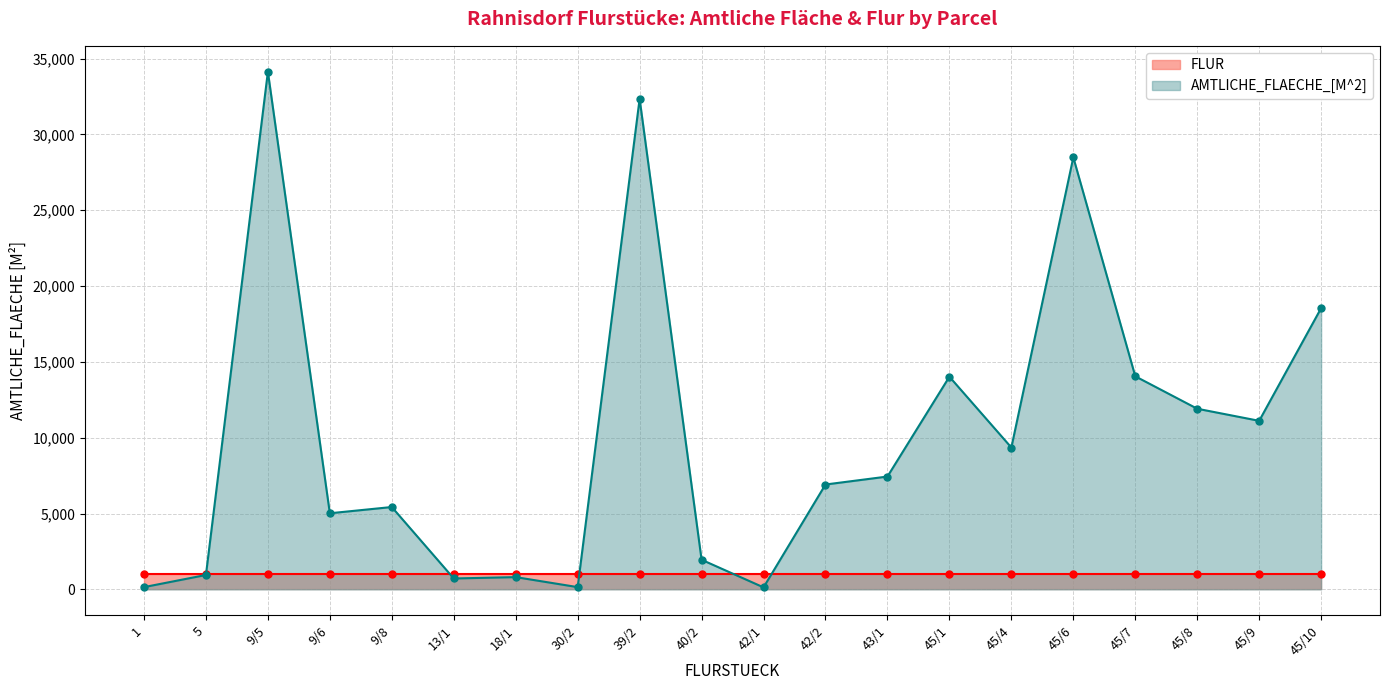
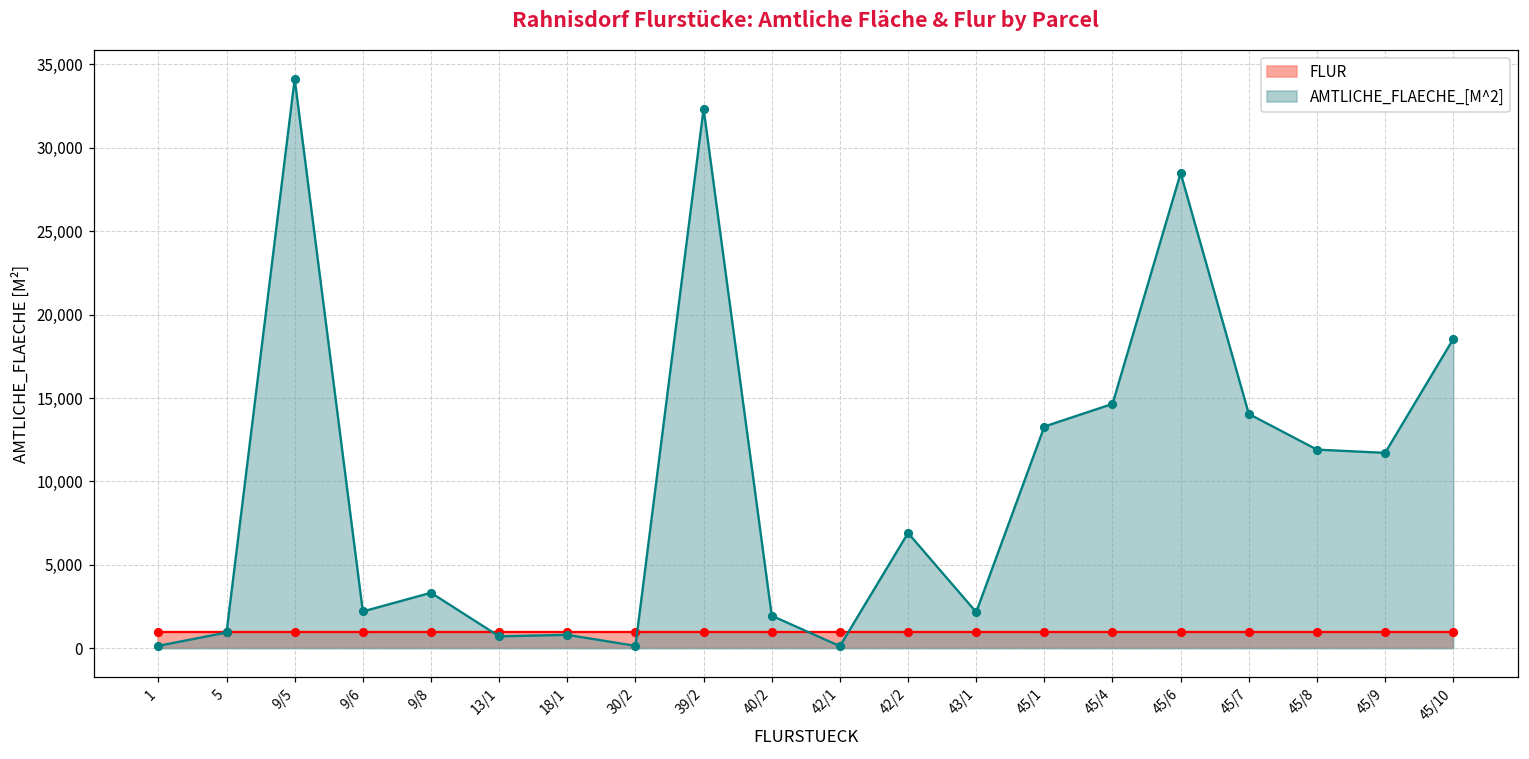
AMTLICHE_FLAECHE_[M^2], 9/6: 5,000 -> 2,200
AMTLICHE_FLAECHE_[M^2], 9/8: 5,400 -> 3,300
AMTLICHE_FLAECHE_[M^2], 43/1: 7,400 -> 2,200
AMTLICHE_FLAECHE_[M^2], 45/1: 14,000 -> 13,300
AMTLICHE_FLAECHE_[M^2], 45/4: 9,400 -> 14,700
AMTLICHE_FLAECHE_[M^2], 45/9: 11,100 -> 11,700
